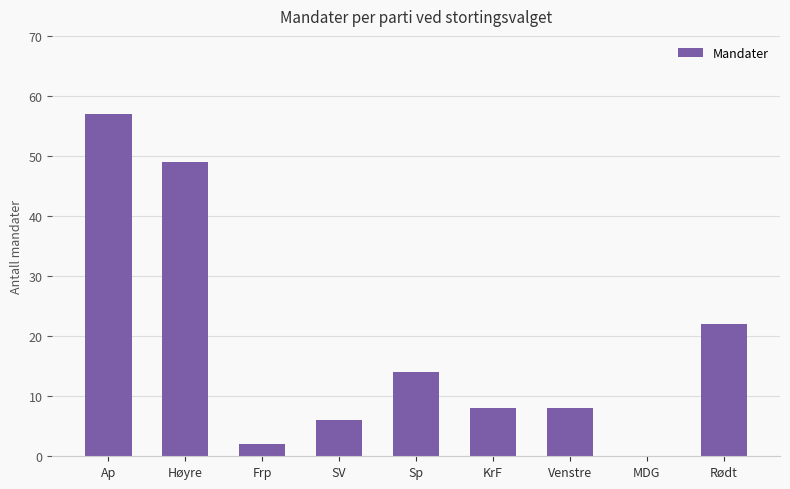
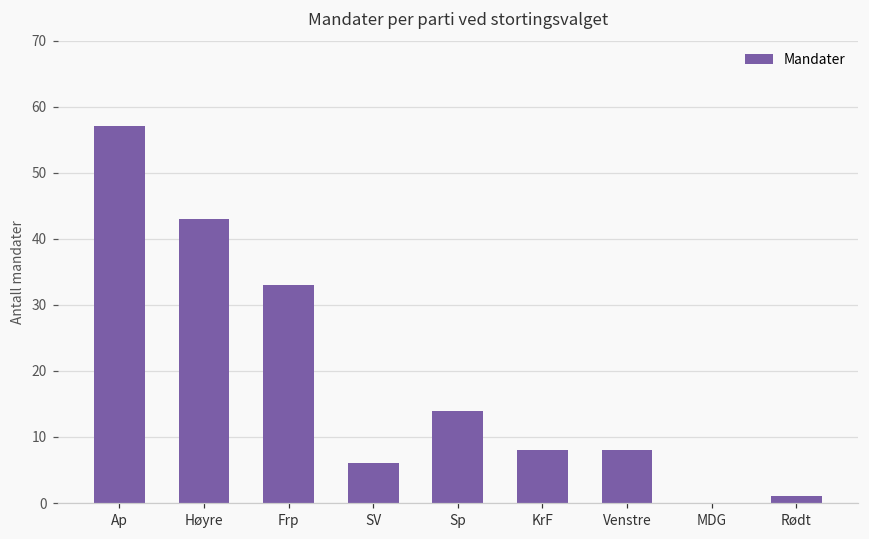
Høyre: 49 -> 43
Frp: 2 -> 33
Rødt: 22 -> 1
